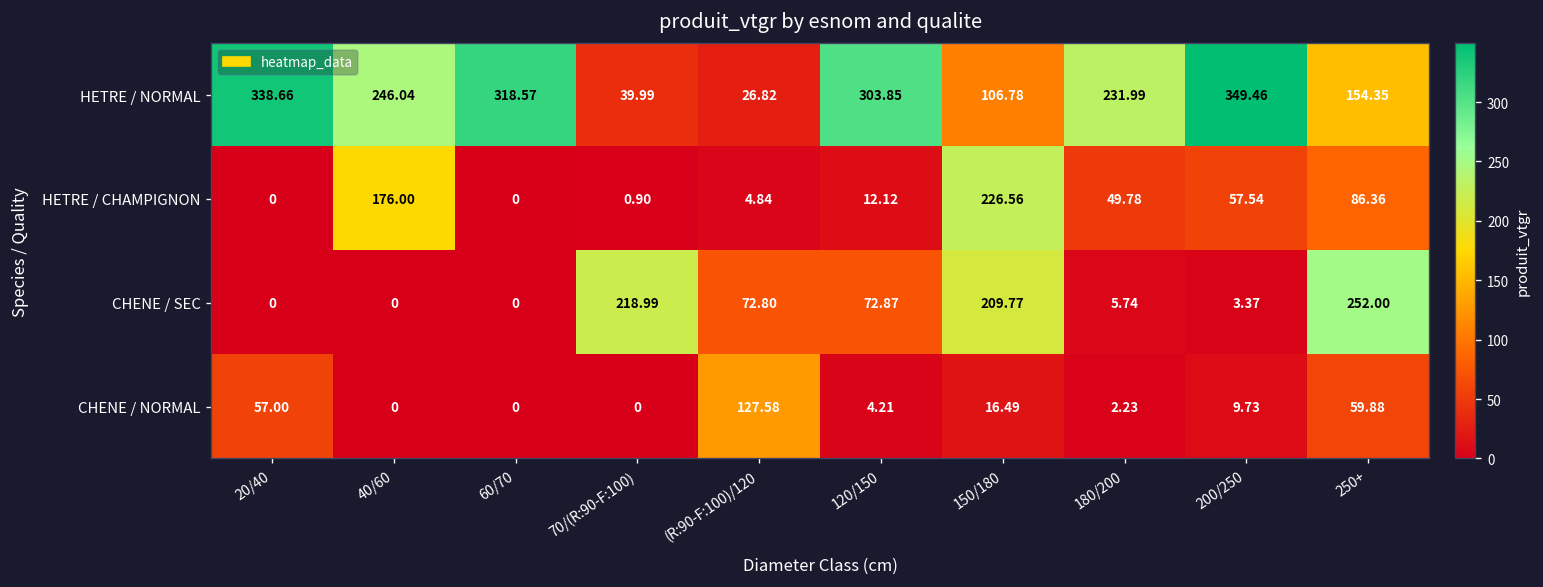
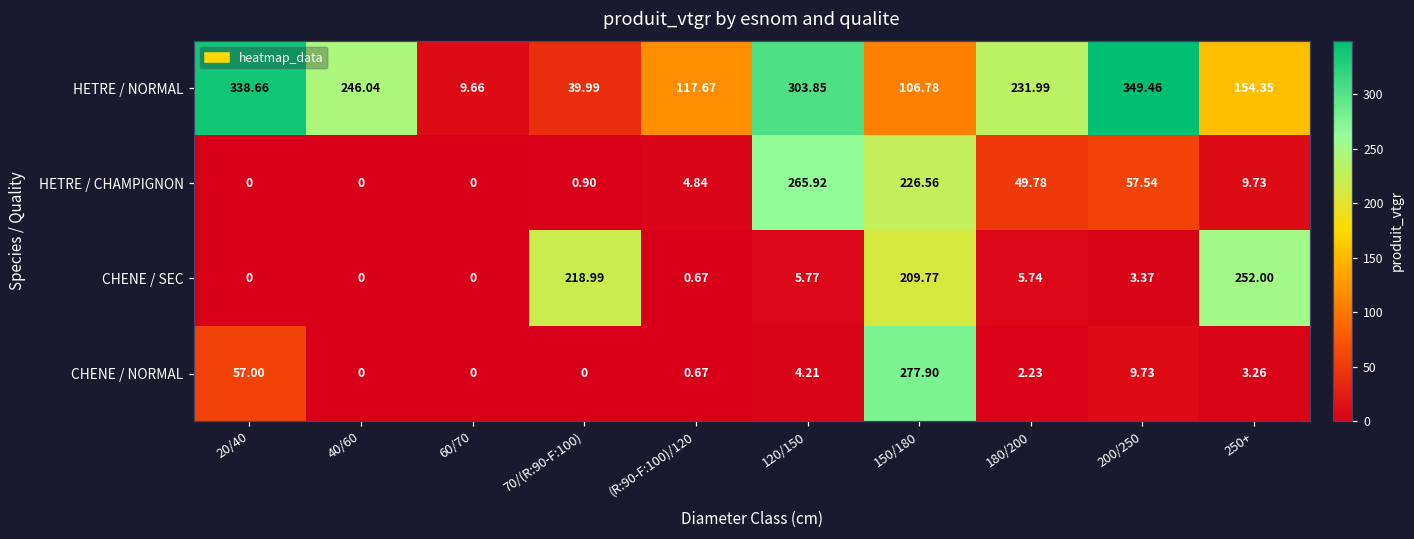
HETRE / NORMAL, 60/70: 318.57 -> 9.66
HETRE / NORMAL, (R:90-F:100)/120: 26.82 -> 117.67
HETRE / CHAMPIGNON, 40/60: 176.00 -> 0
HETRE / CHAMPIGNON, 120/150: 12.12 -> 265.92
HETRE / CHAMPIGNON, 250+: 86.36 -> 9.73
CHENE / SEC, (R:90-F:100)/120: 72.80 -> 0.67
CHENE / SEC, 120/150: 72.87 -> 5.77
CHENE / NORMAL, (R:90-F:100)/120: 127.58 -> 0.67
CHENE / NORMAL, 150/180: 16.49 -> 277.90
CHENE / NORMAL, 250+: 59.88 -> 3.26
